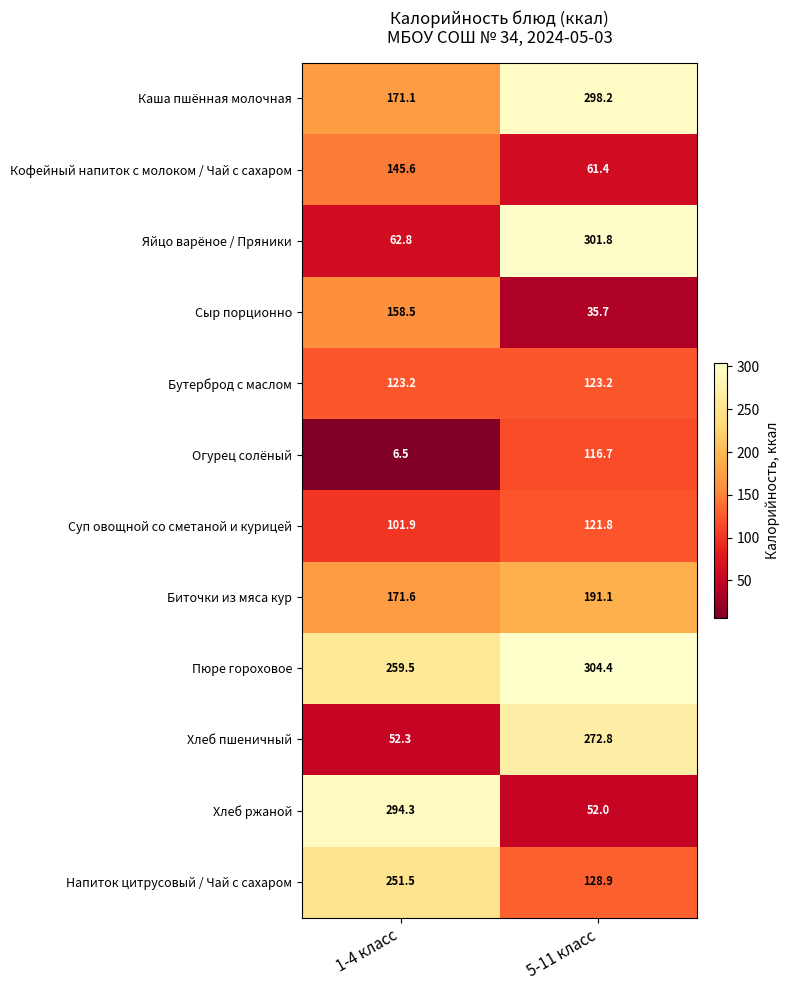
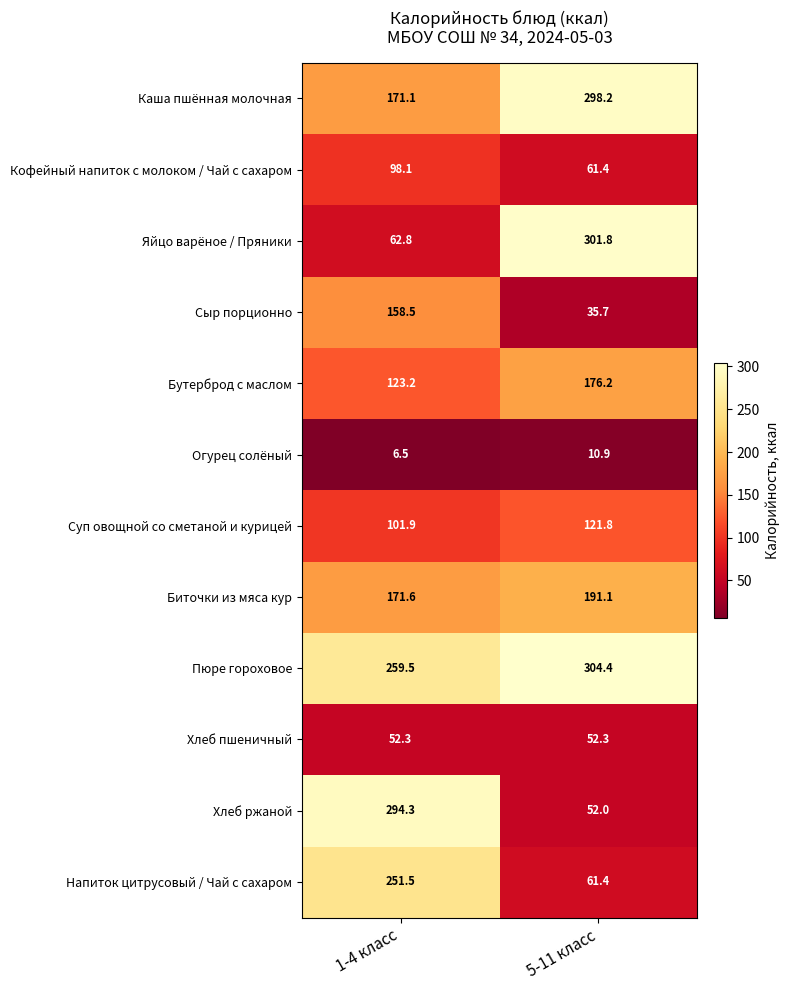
Кофейный напиток с молоком / Чай с сахаром, 1-4 класс: 145.6 -> 98.1
Бутерброд с маслом, 5-11 класс: 123.2 -> 176.2
Огурец солёный, 5-11 класс: 116.7 -> 10.9
Хлеб пшеничный, 5-11 класс: 272.8 -> 52.3
Напиток цитрусовый / Чай с сахаром, 5-11 класс: 128.9 -> 61.4
